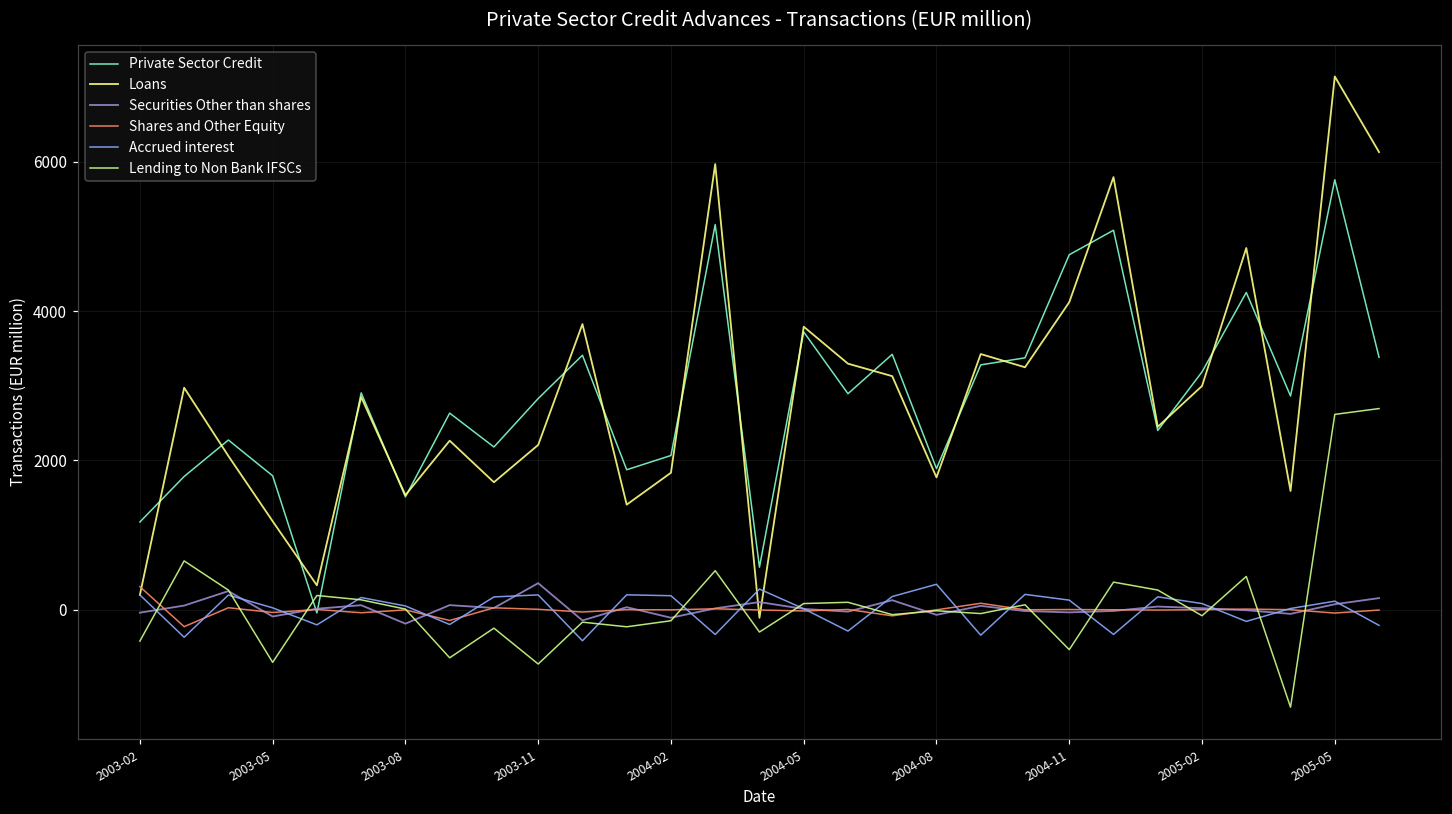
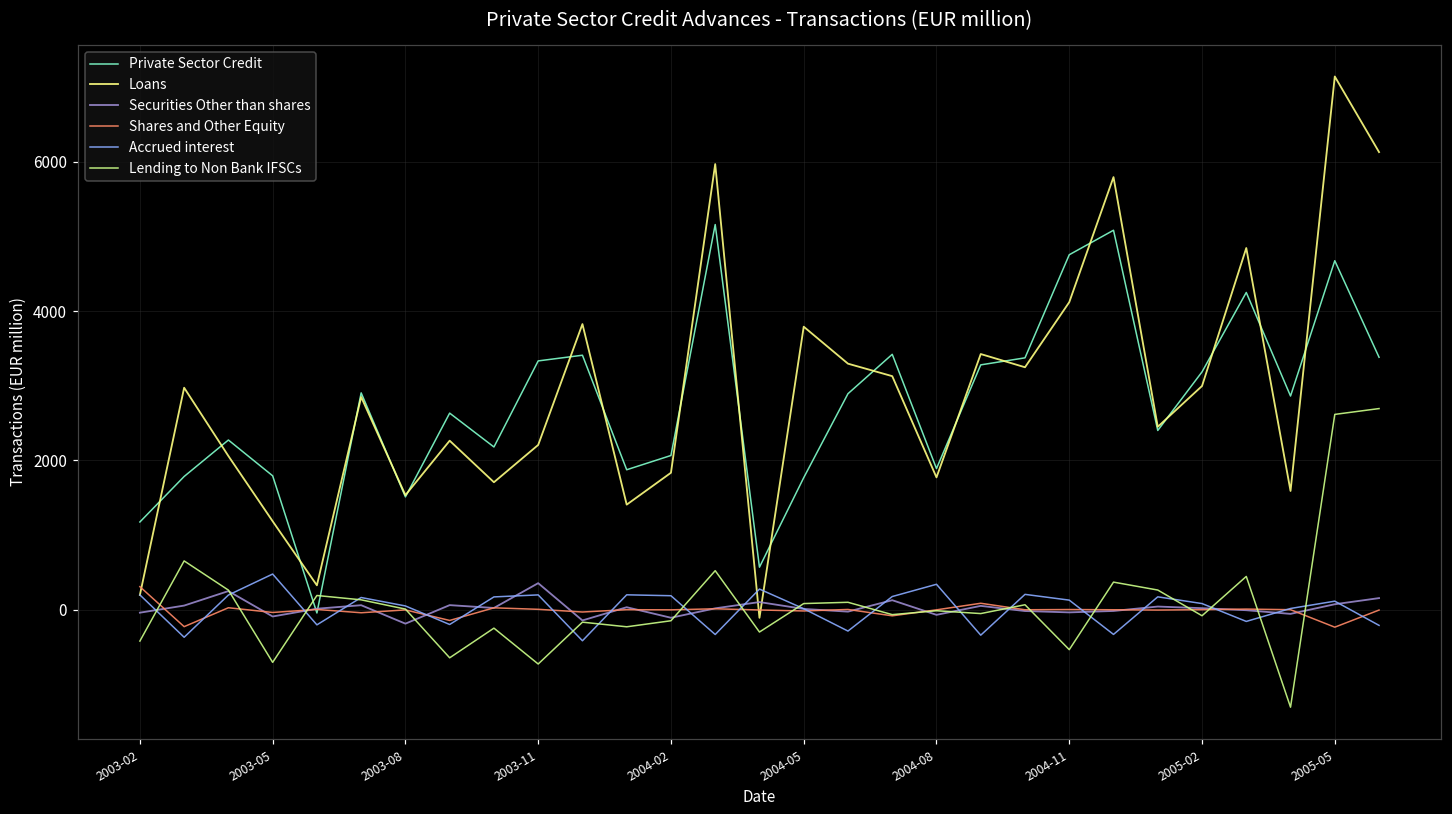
Accrued interest, 2003-05: 0 -> 500
Private Sector Credit, 2003-11: 2800 -> 3300
Private Sector Credit, 2004-05: 3700 -> 1800
Private Sector Credit, 2005-05: 5800 -> 4700
Shares and Other Equity, 2005-05: 0 -> -200
